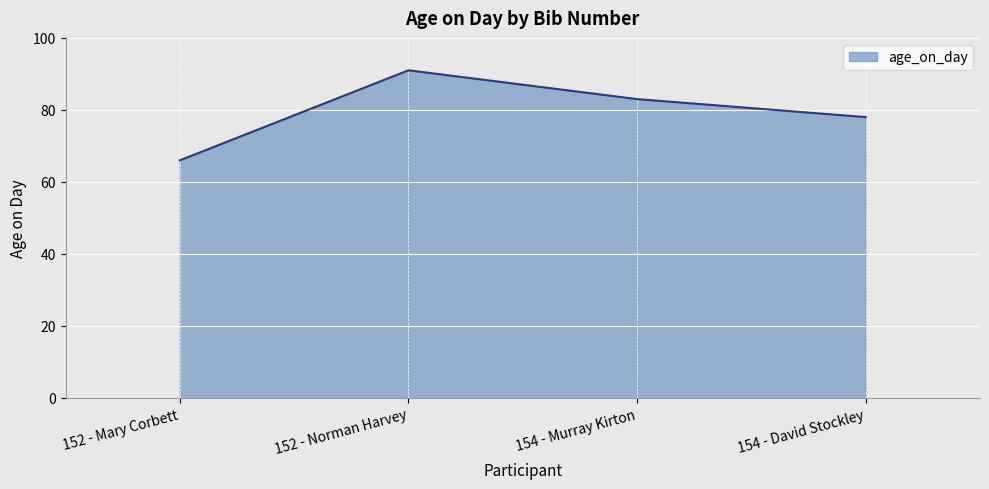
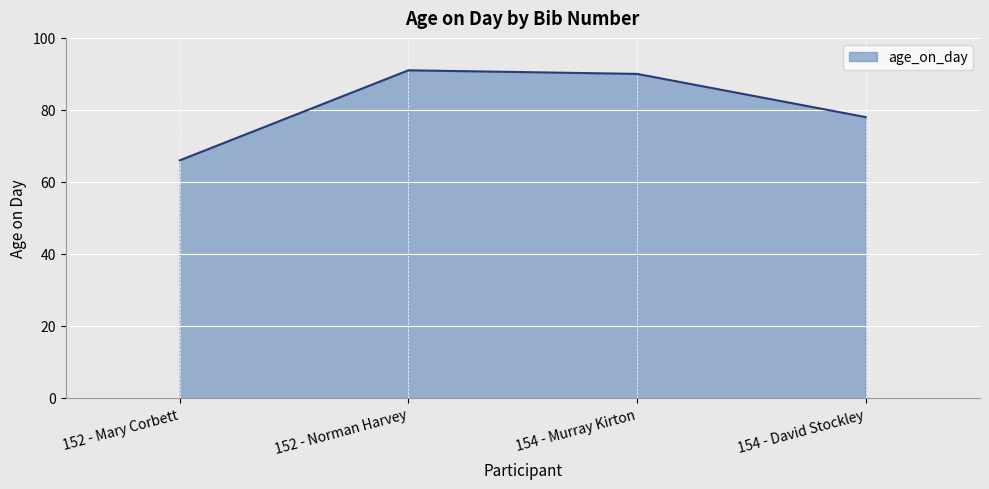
154 - Murray Kirton: 83 -> 90
